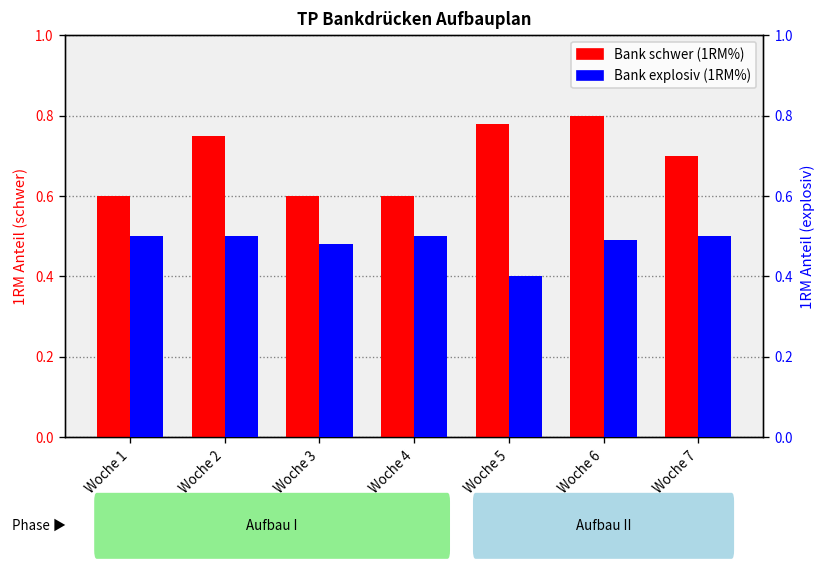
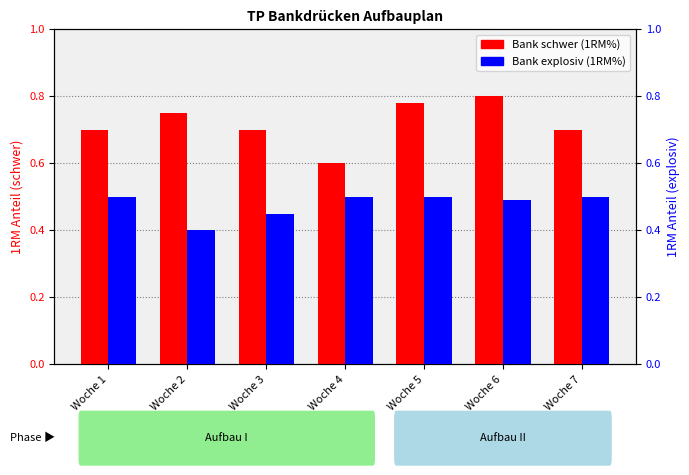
Bank schwer (1RM%), Woche 1: 0.6 -> 0.7
Bank schwer (1RM%), Woche 3: 0.6 -> 0.7
Bank explosiv (1RM%), Woche 2: 0.5 -> 0.4
Bank explosiv (1RM%), Woche 3: 0.48 -> 0.45
Bank explosiv (1RM%), Woche 5: 0.4 -> 0.5
